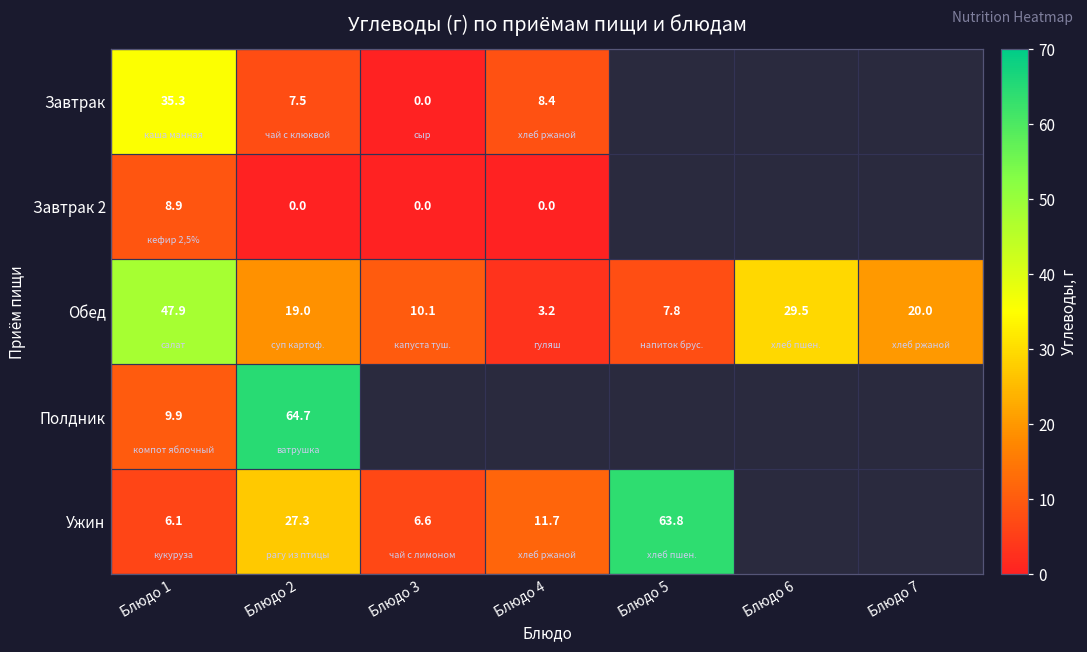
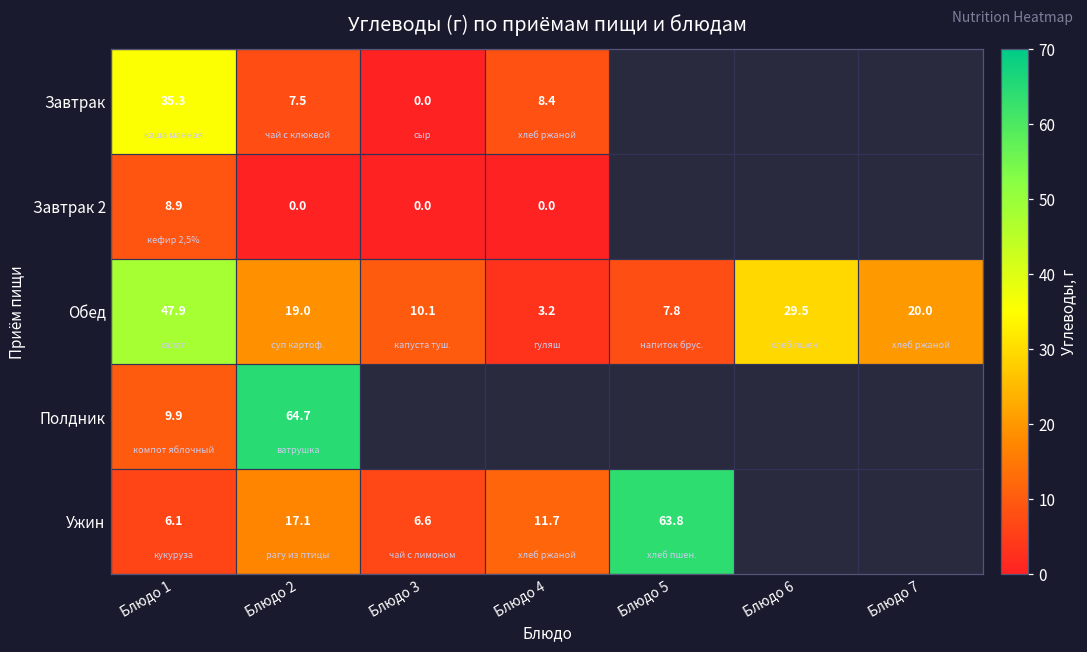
Ужин, Блюдо 2: 27.3 -> 17.1
